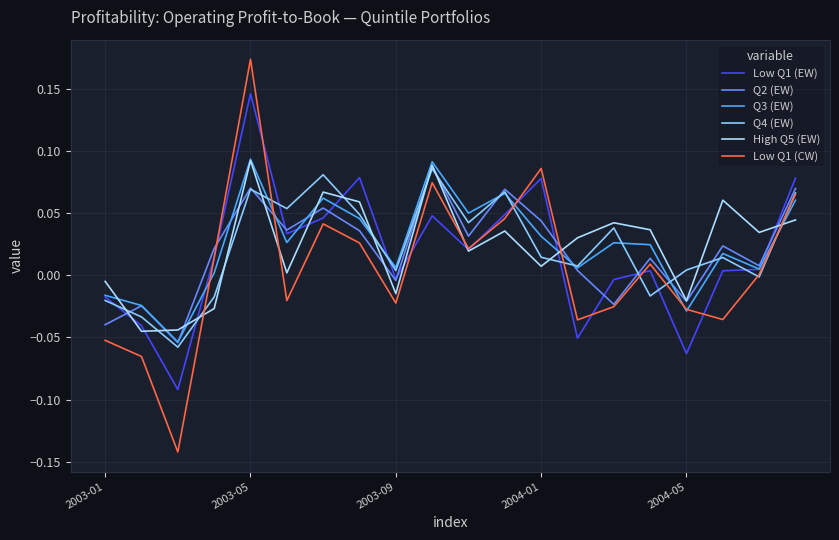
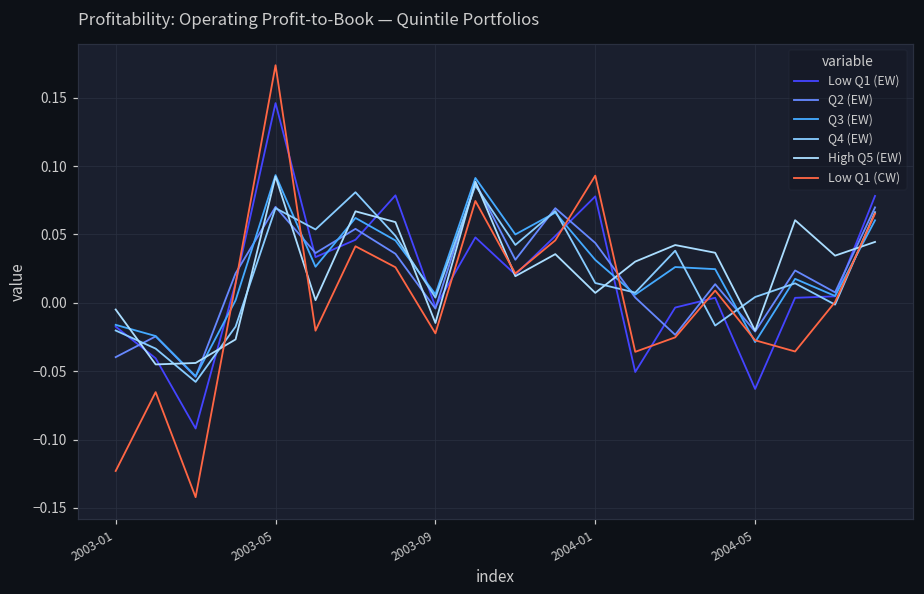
Low Q1 (CW), 2003-01: -0.052 -> -0.123
Low Q1 (CW), 2004-01: 0.086 -> 0.093
